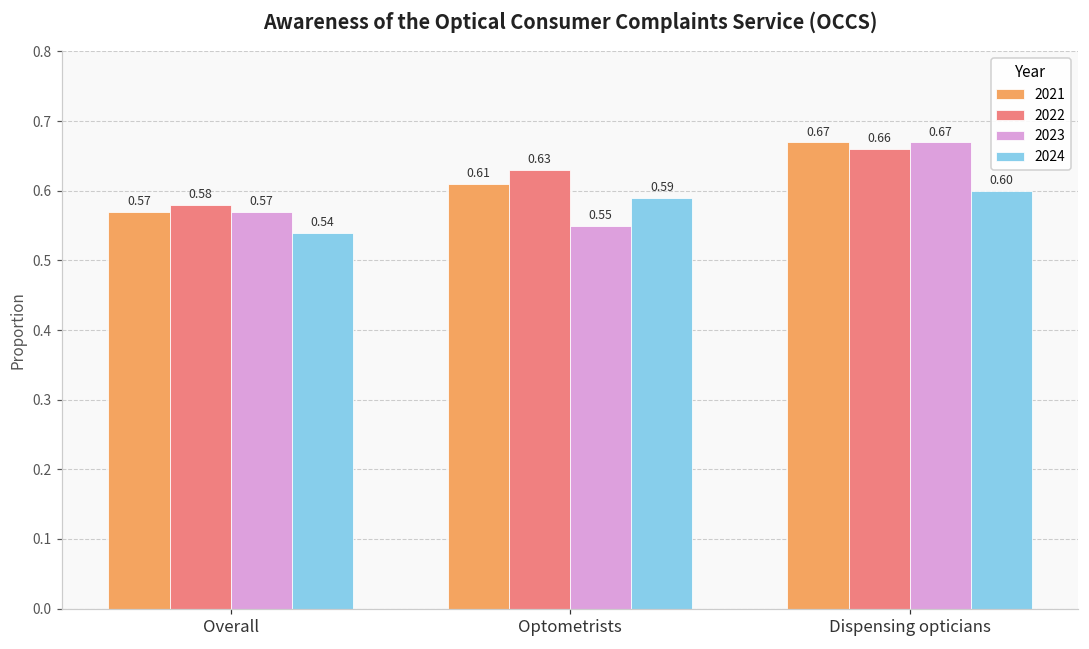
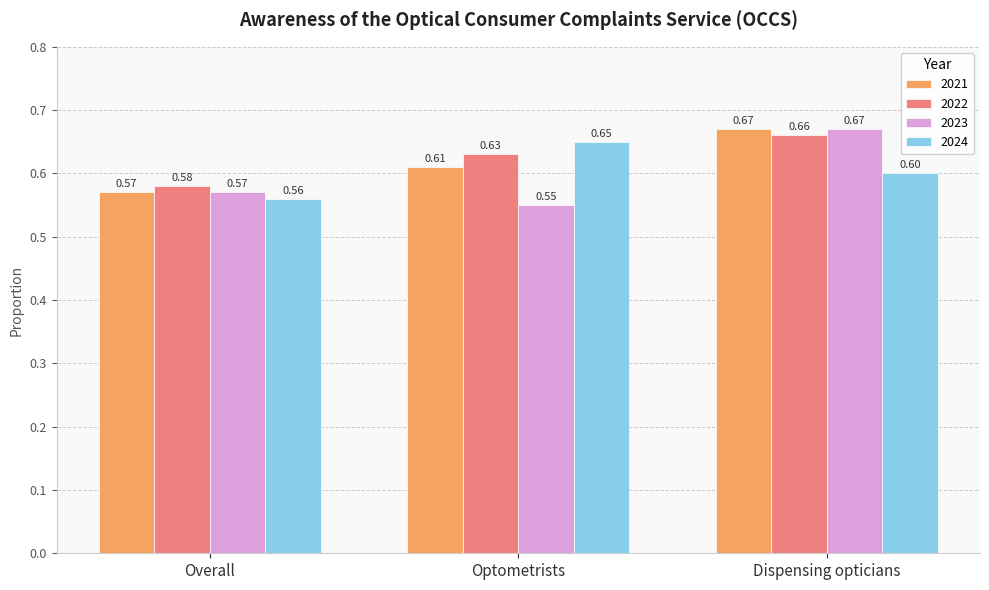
2024, Overall: 0.54 -> 0.56
2024, Optometrists: 0.59 -> 0.65
